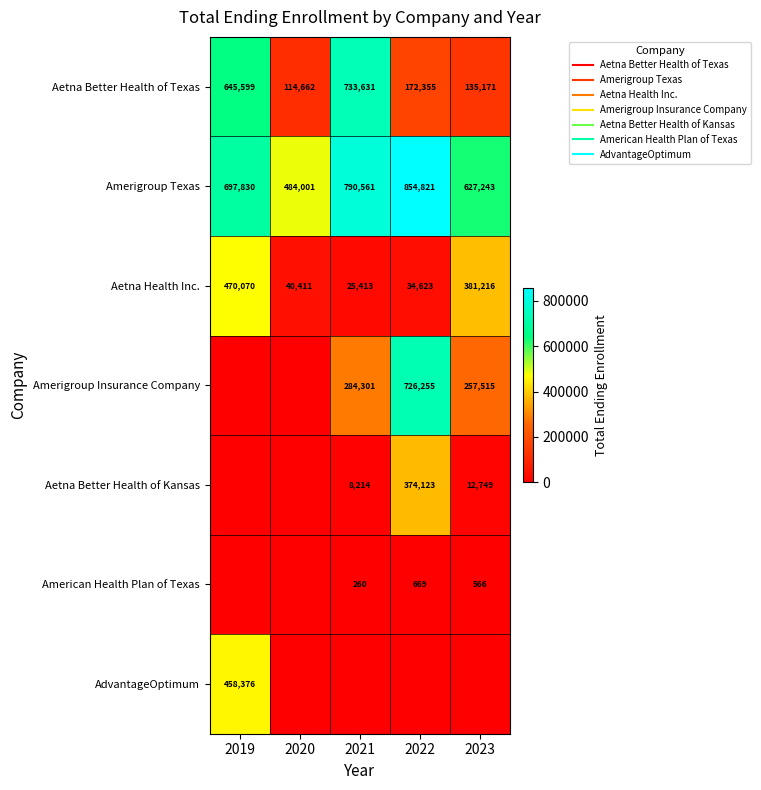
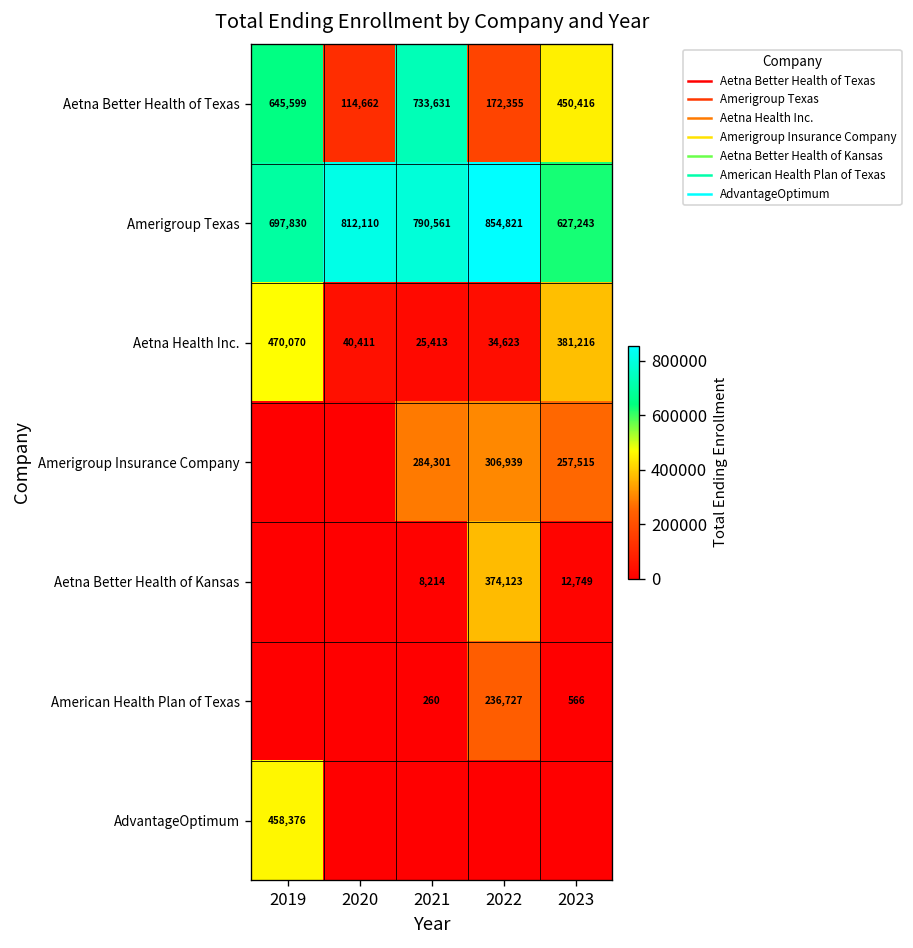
Aetna Better Health of Texas, 2023: 135,171 -> 450,416
Amerigroup Texas, 2020: 484,001 -> 812,110
Amerigroup Insurance Company, 2022: 726,255 -> 306,939
American Health Plan of Texas, 2022: 669 -> 236,727
